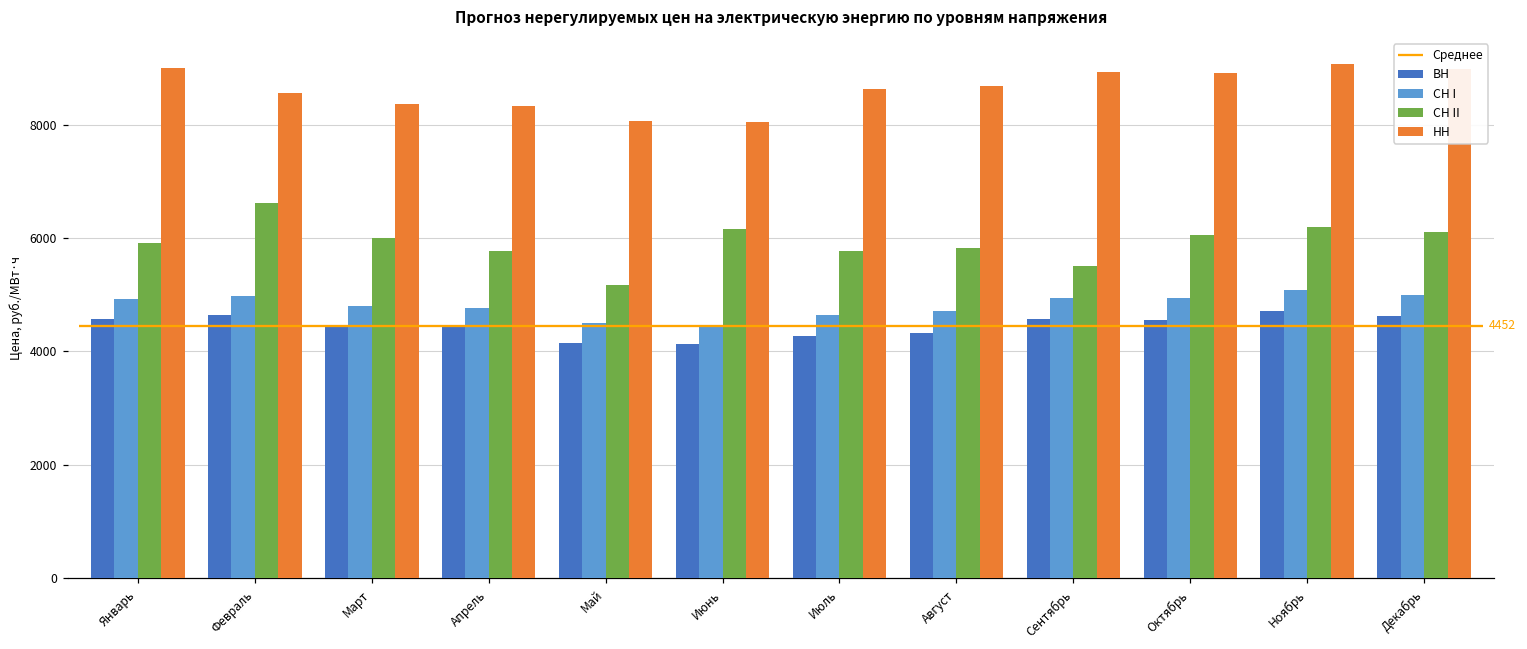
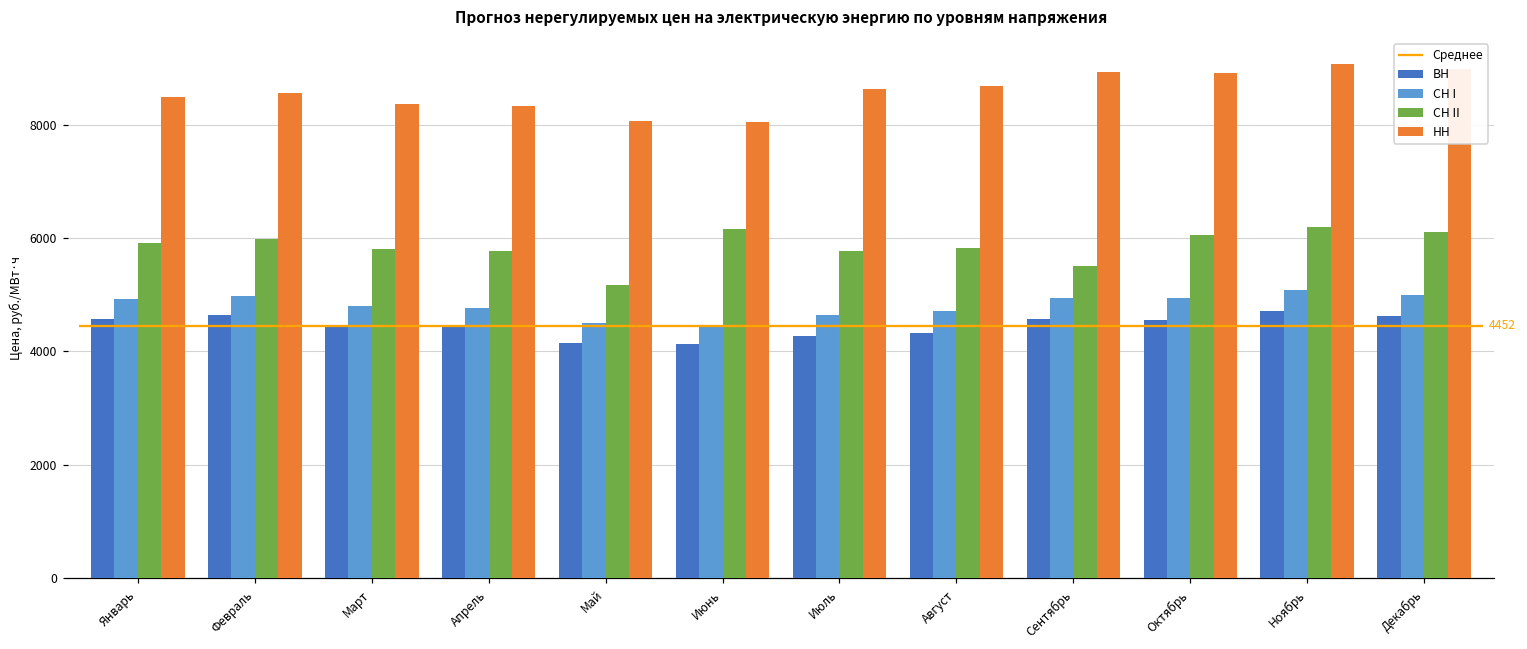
НН, Январь: 9000 -> 8500
СН II, Февраль: 6600 -> 6000
СН II, Март: 6000 -> 5800
